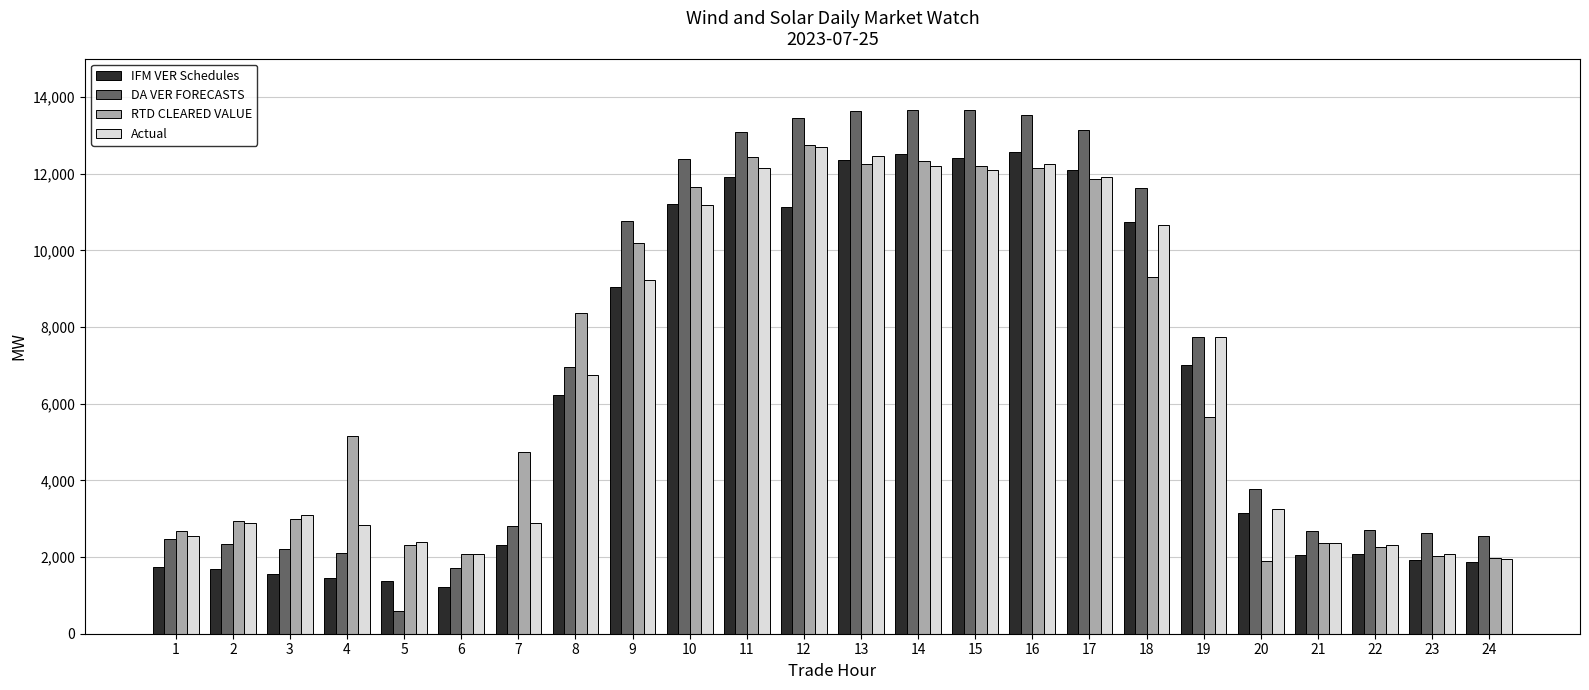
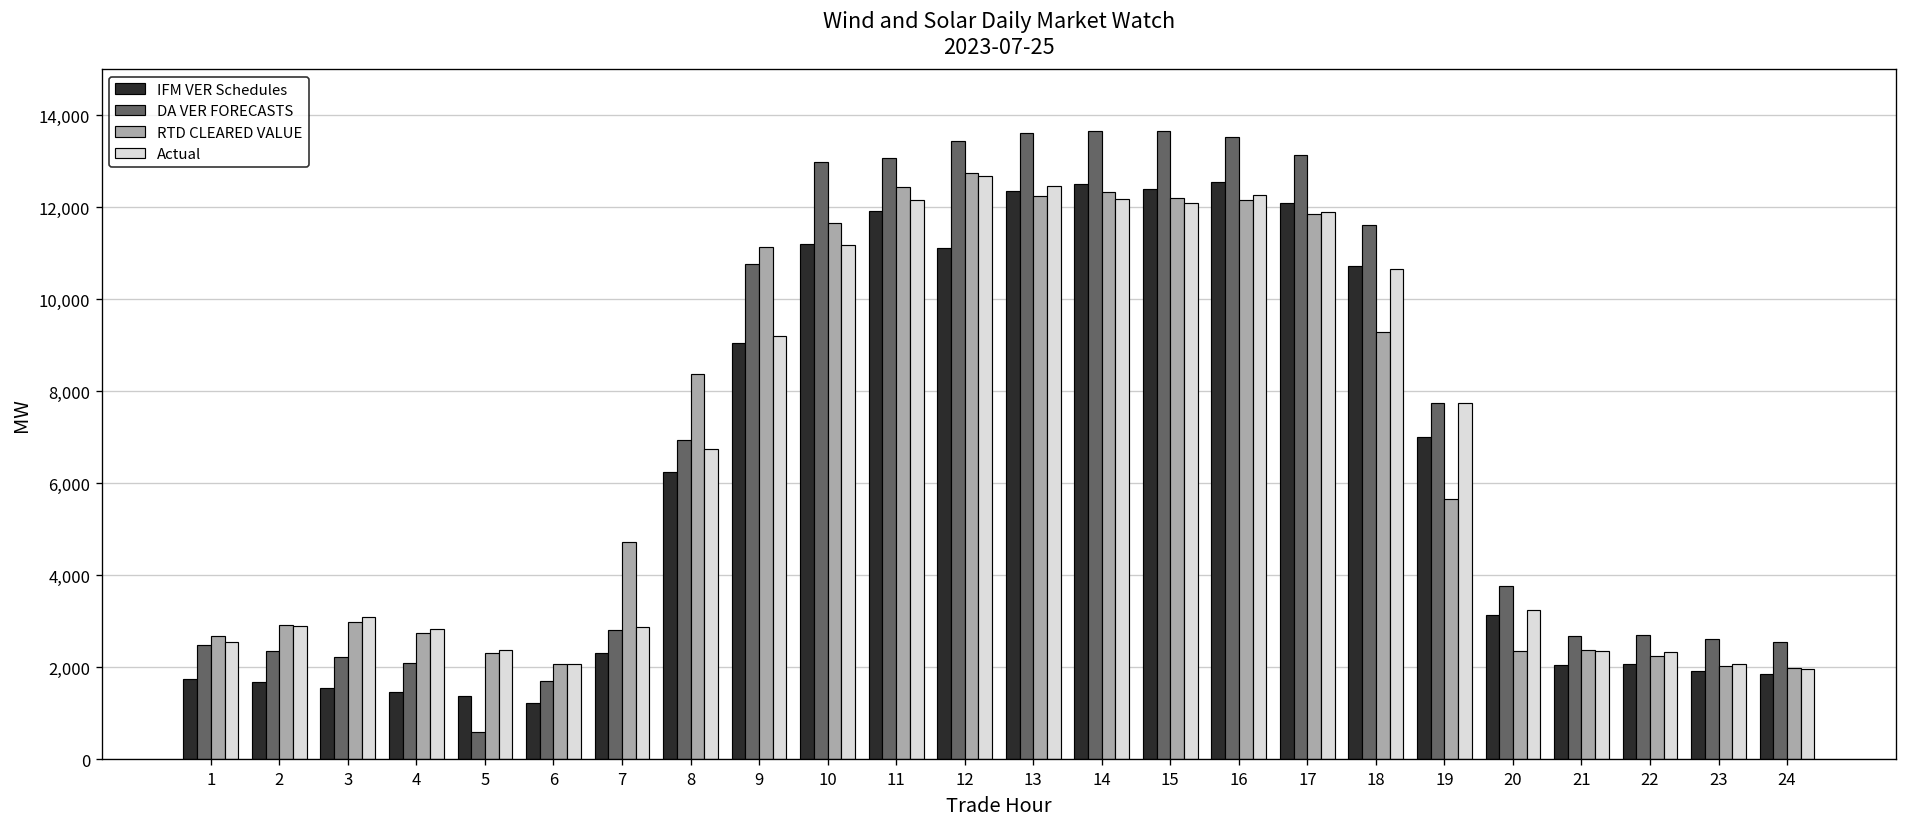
RTD CLEARED VALUE, 4: 5,100 -> 2,800
RTD CLEARED VALUE, 9: 10,200 -> 11,100
DA VER FORECASTS, 10: 12,400 -> 13,000
RTD CLEARED VALUE, 20: 1,900 -> 2,400
